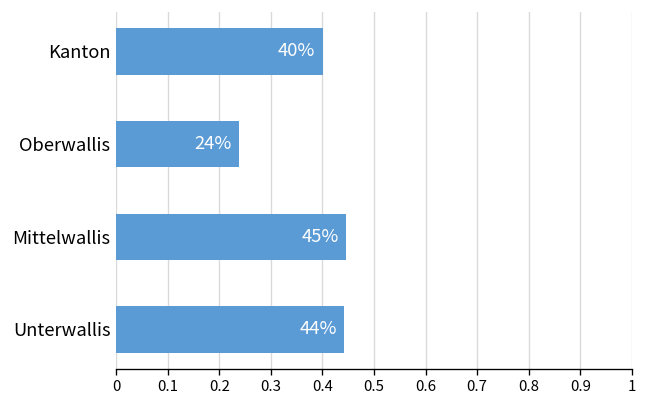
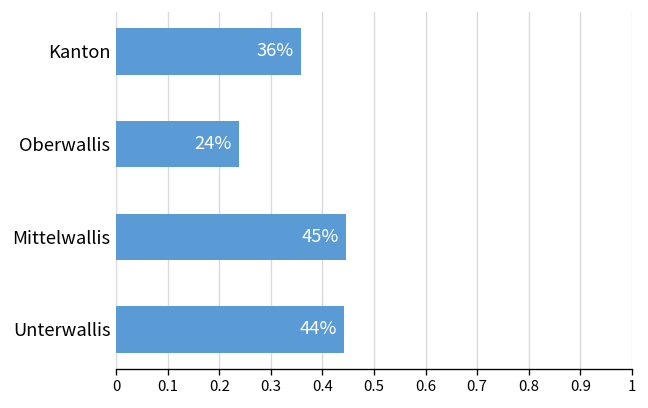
Kanton: 40% -> 36%
